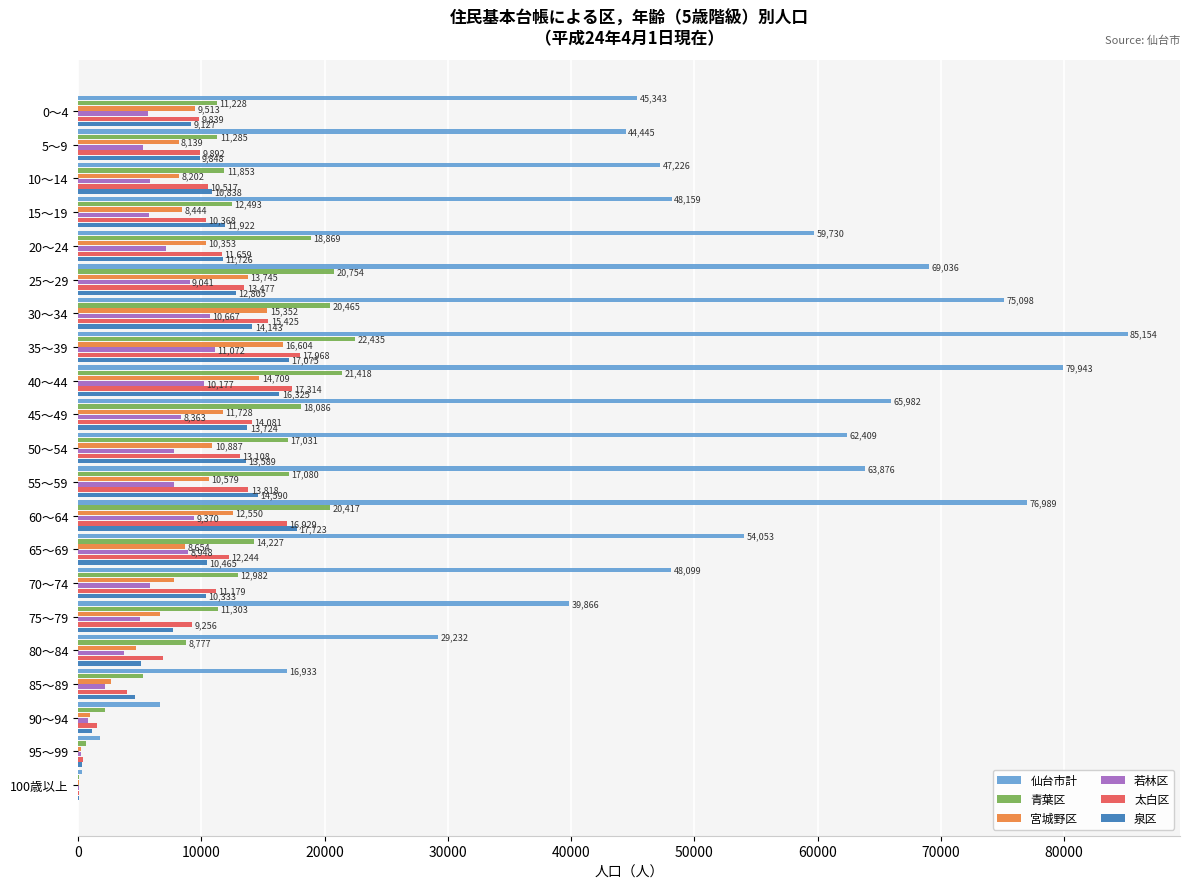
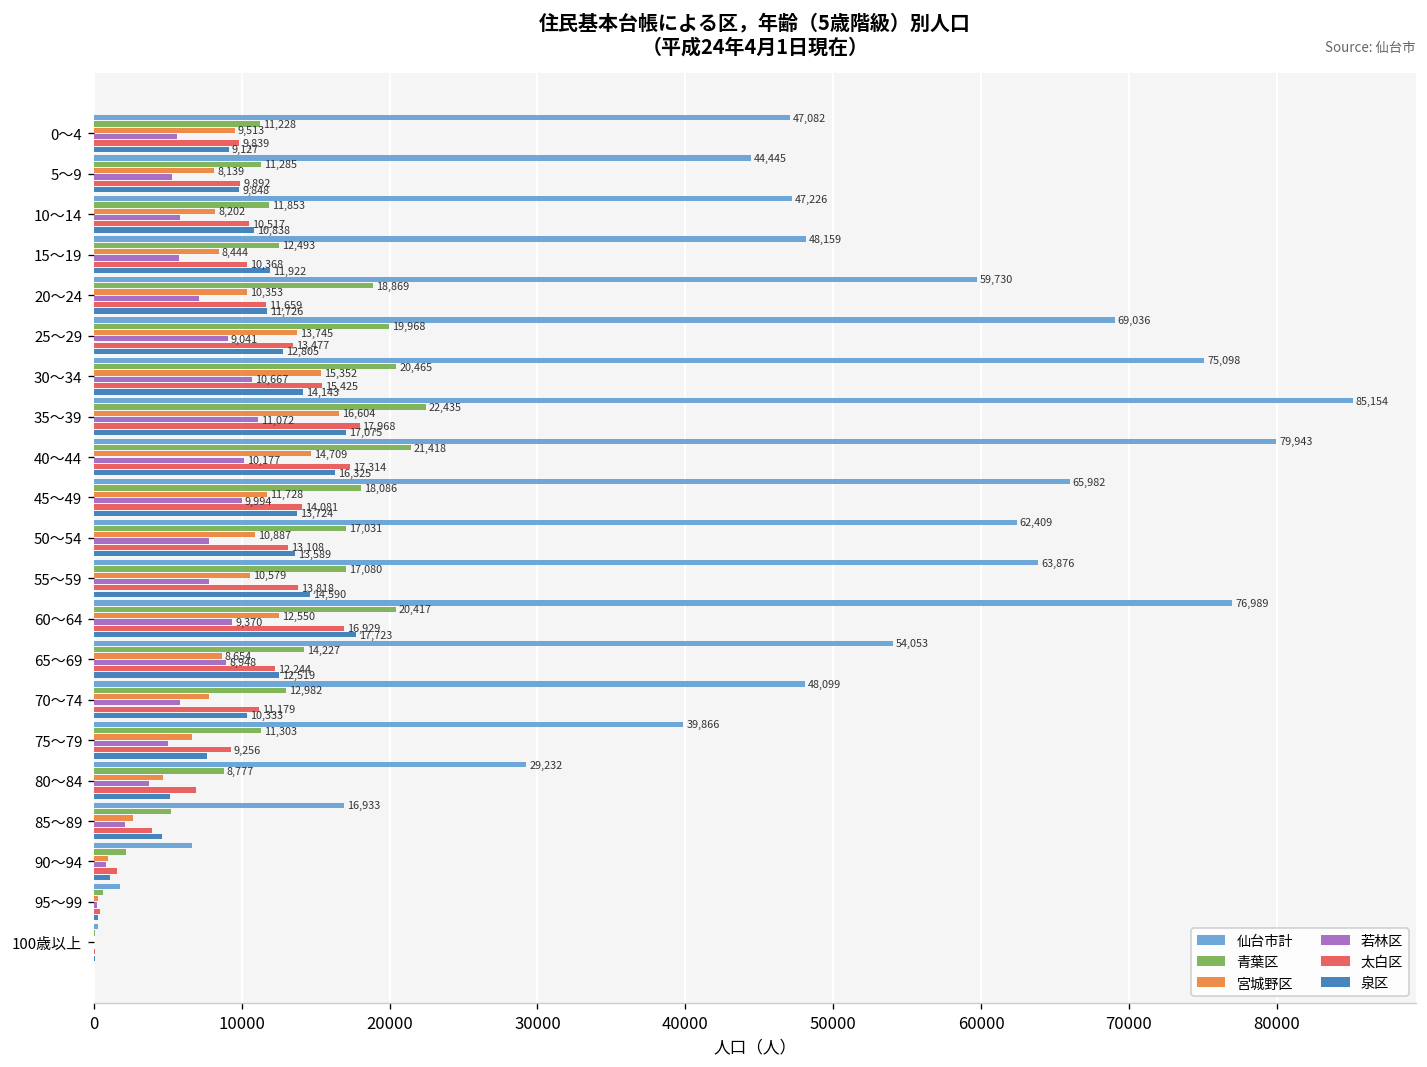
仙台市計, 0～4: 45,343 -> 47,082
青葉区, 25～29: 20,754 -> 19,968
若林区, 45～49: 8,363 -> 9,994
泉区, 65～69: 10,465 -> 12,519
